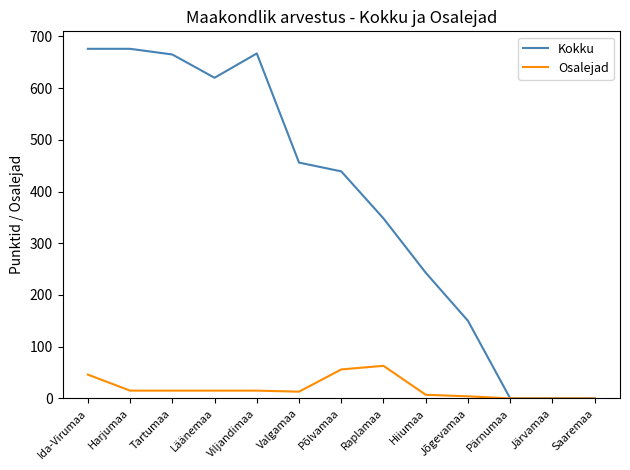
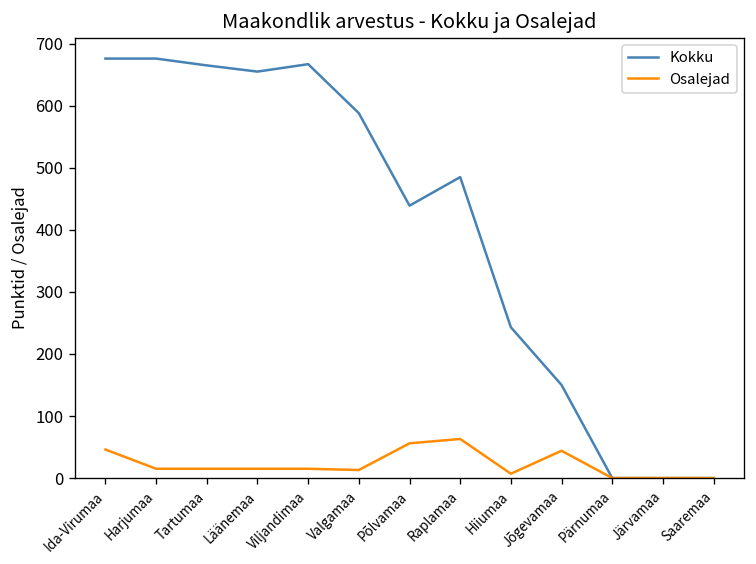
Kokku, Läänemaa: 620 -> 660
Kokku, Valgamaa: 460 -> 590
Kokku, Raplamaa: 350 -> 490
Osalejad, Jõgevamaa: 0 -> 40
